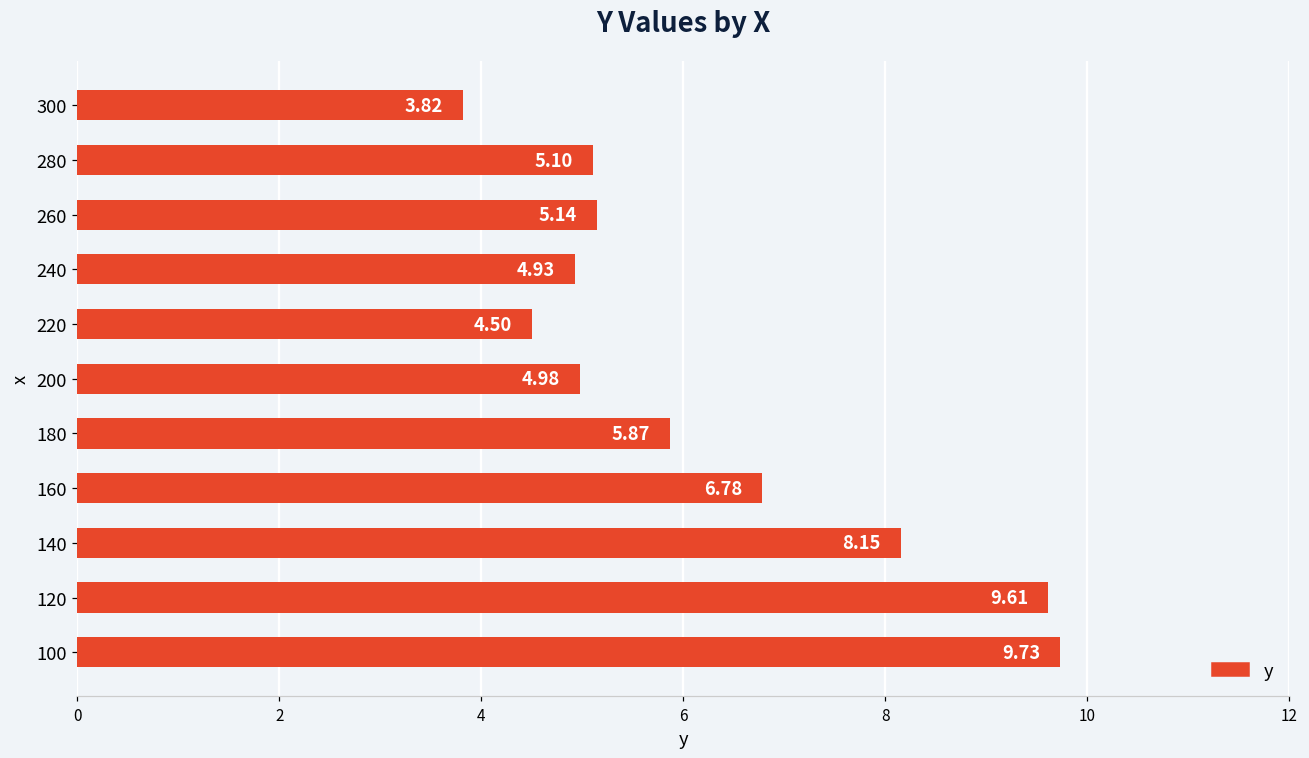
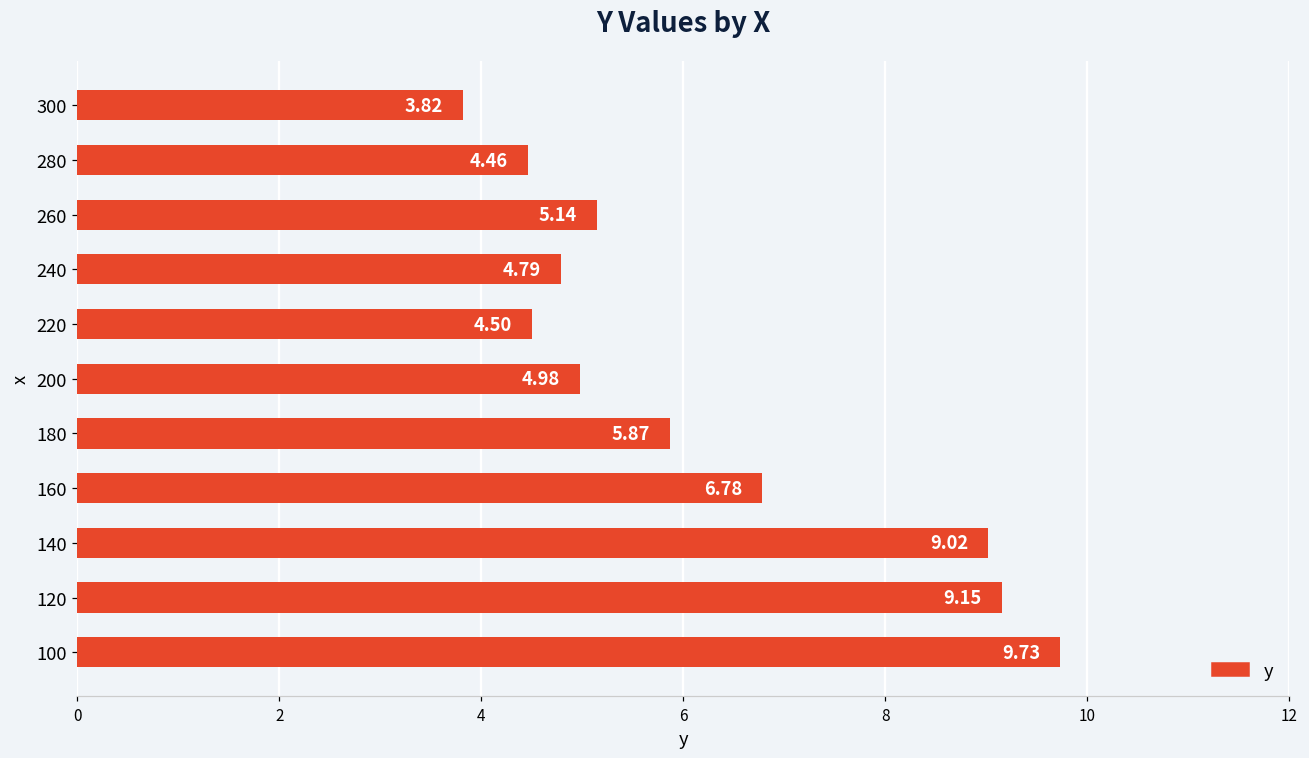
280: 5.10 -> 4.46
240: 4.93 -> 4.79
140: 8.15 -> 9.02
120: 9.61 -> 9.15
